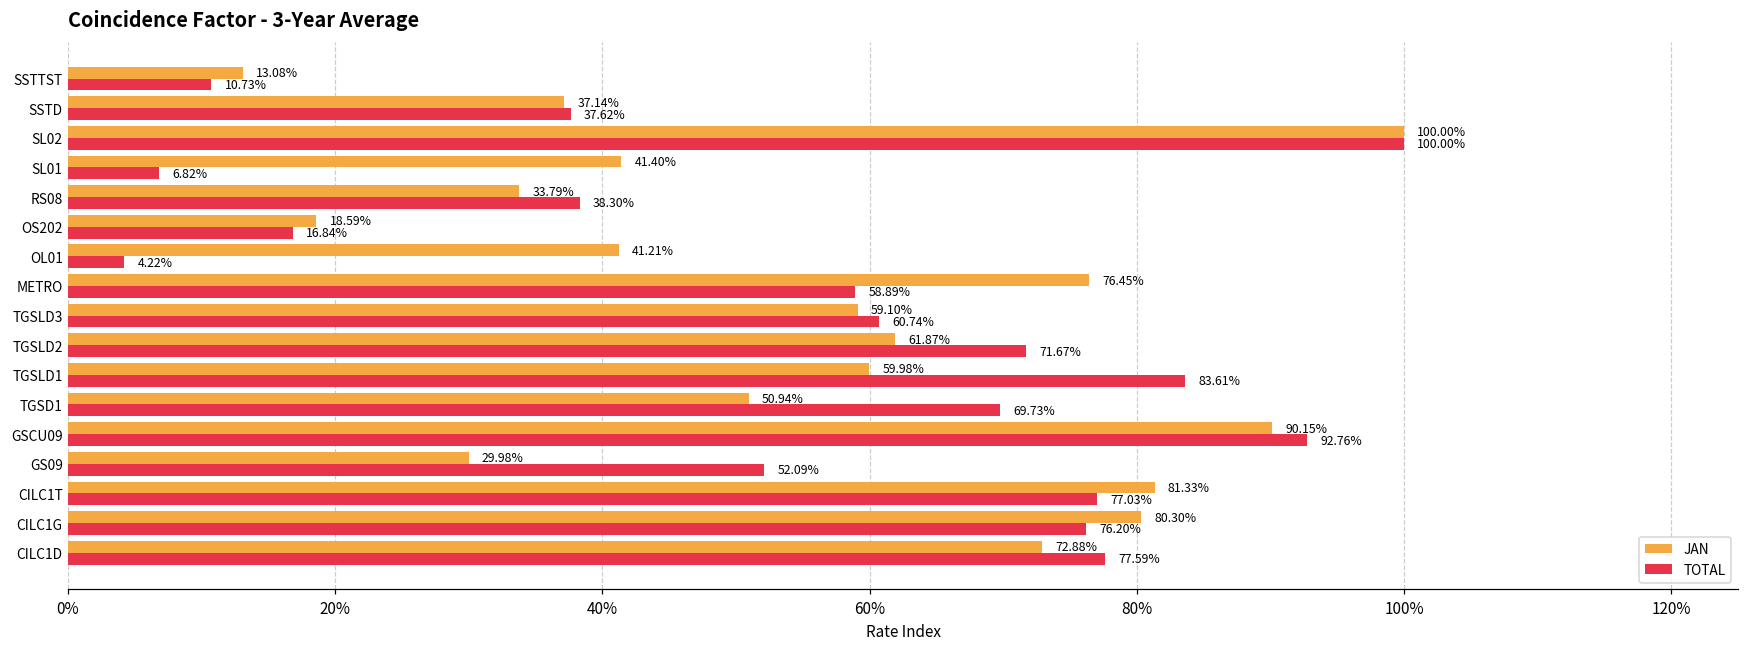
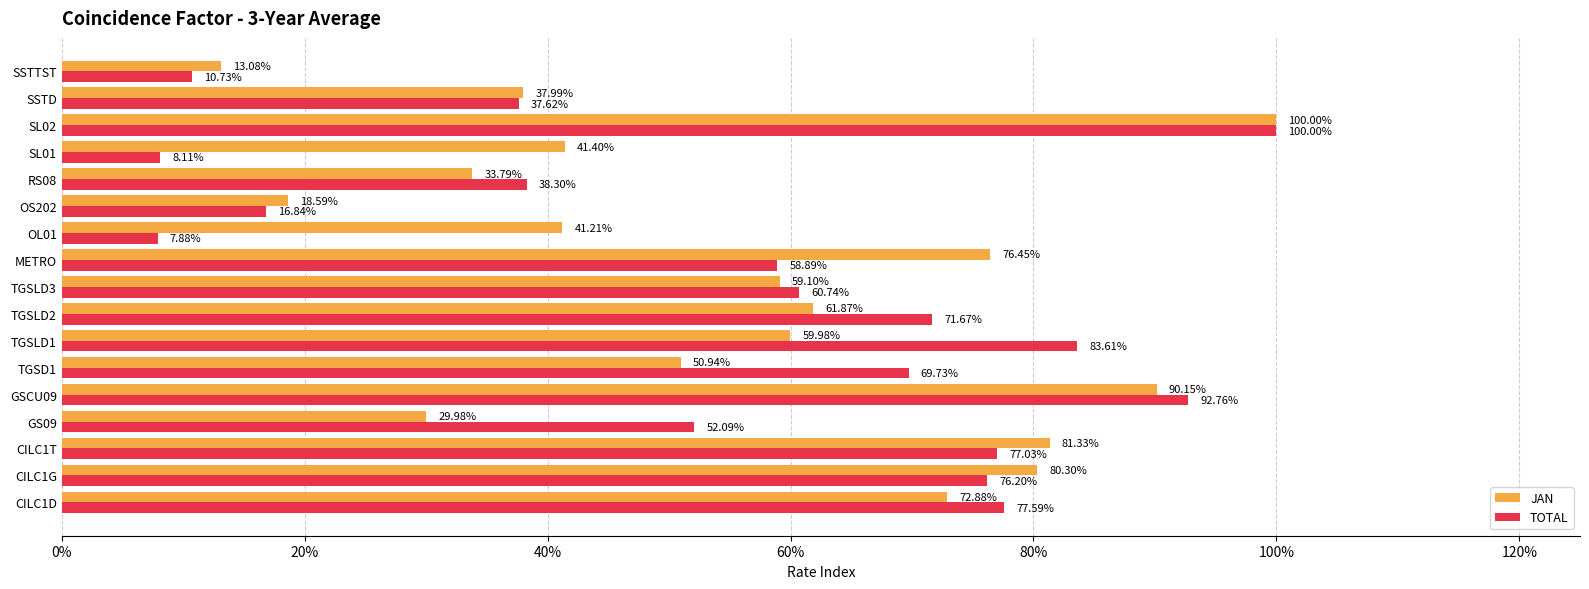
JAN, SSTD: 37.14% -> 37.99%
TOTAL, SL01: 6.82% -> 8.11%
TOTAL, OL01: 4.22% -> 7.88%
